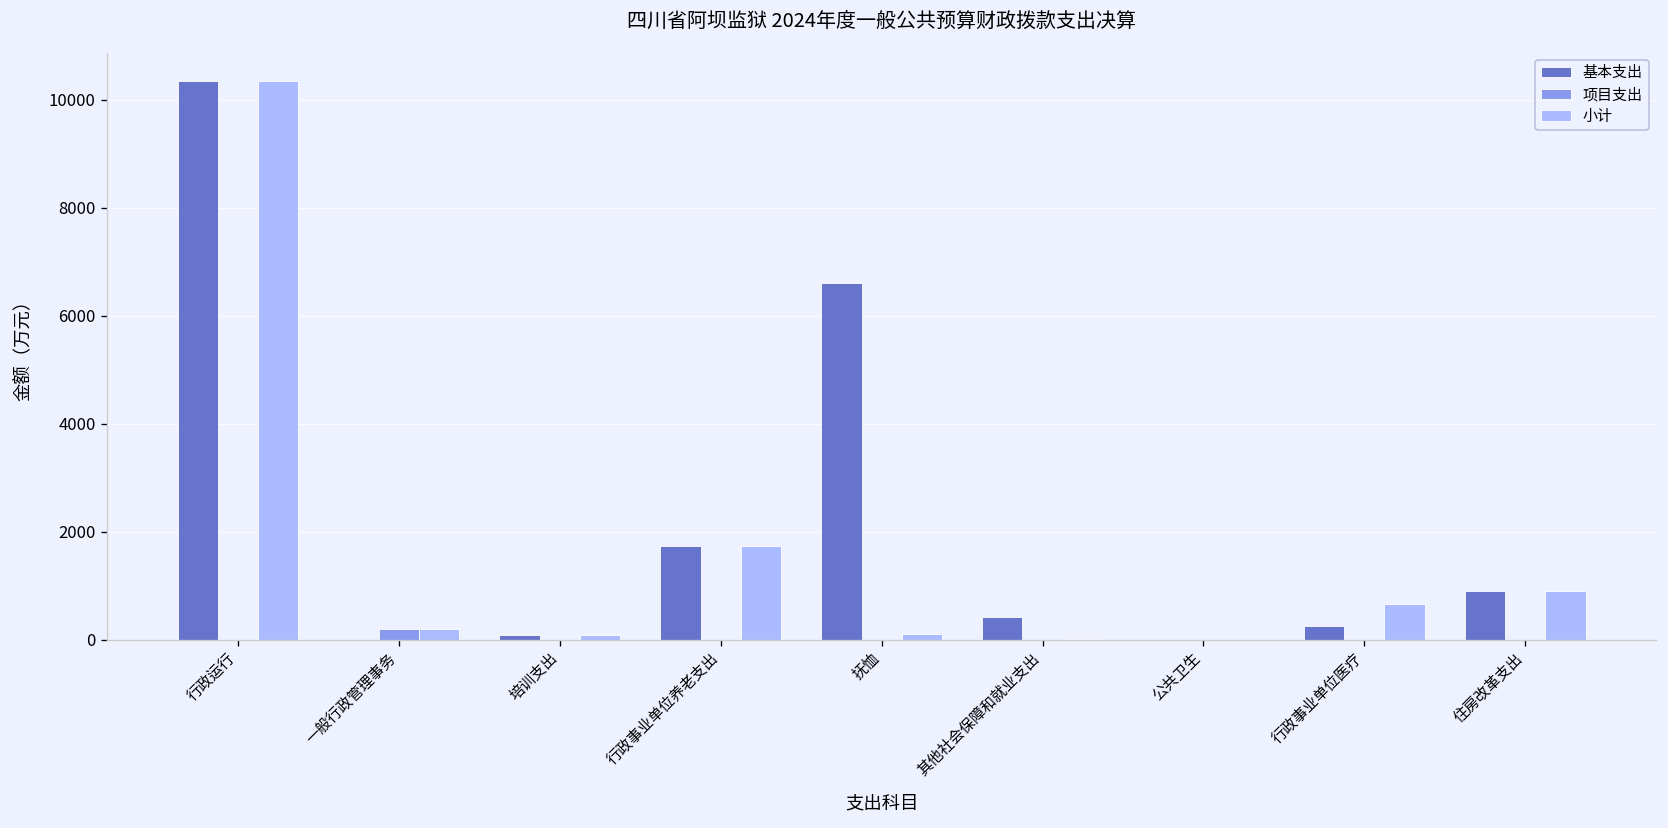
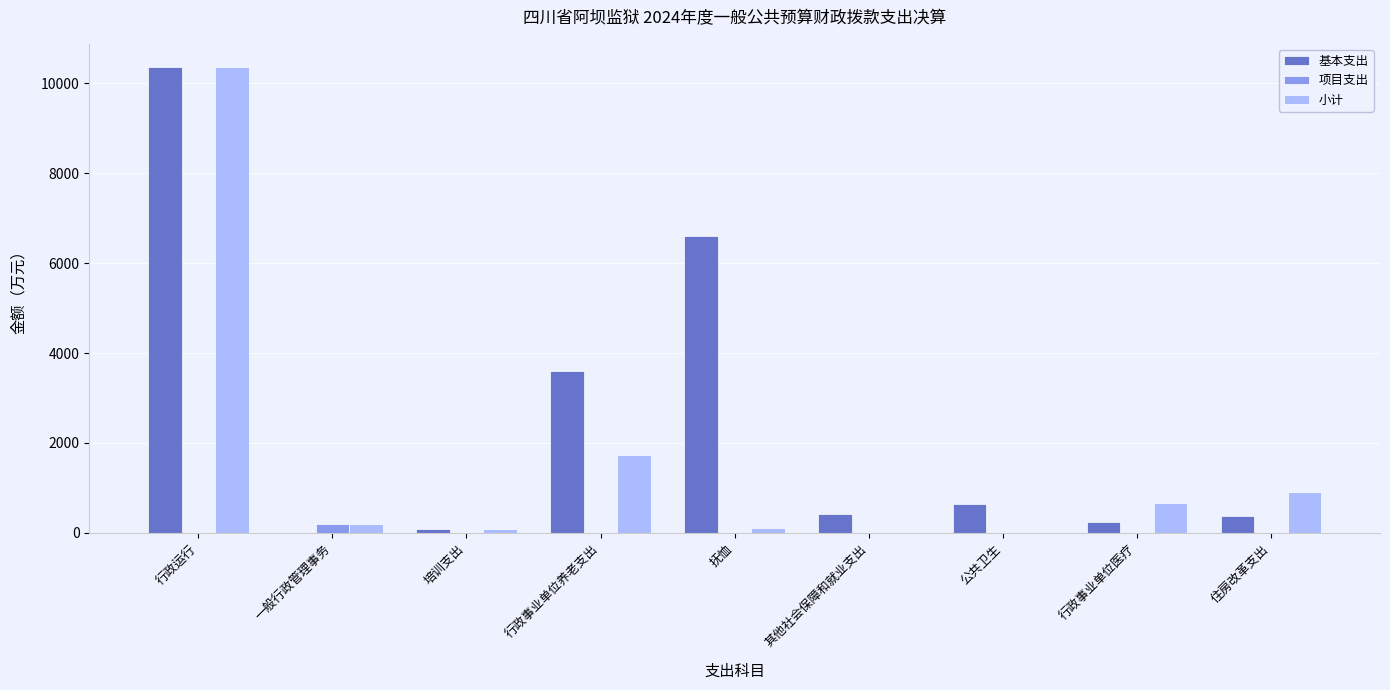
基本支出, 行政事业单位养老支出: 1700 -> 3600
基本支出, 公共卫生: 0 -> 600
基本支出, 住房改革支出: 900 -> 400
